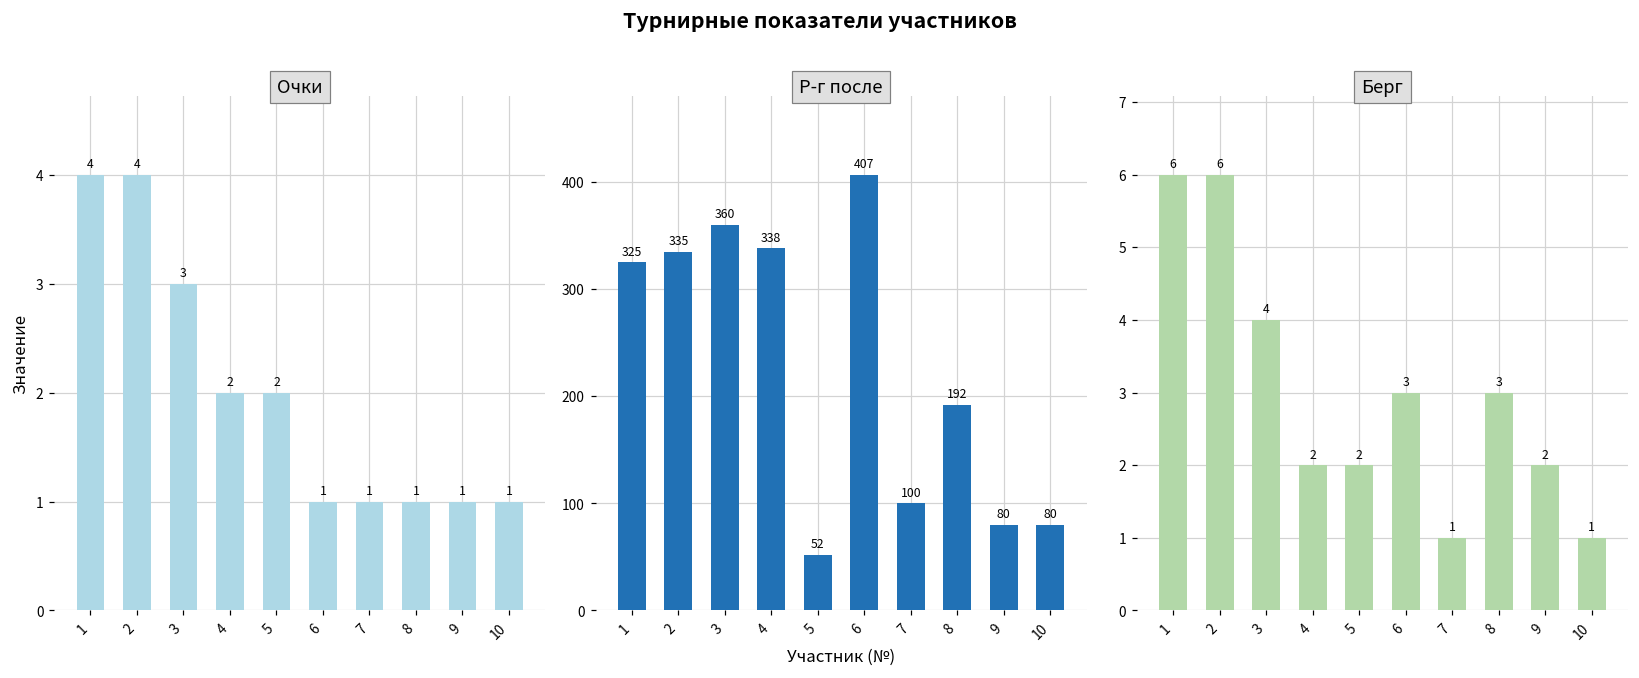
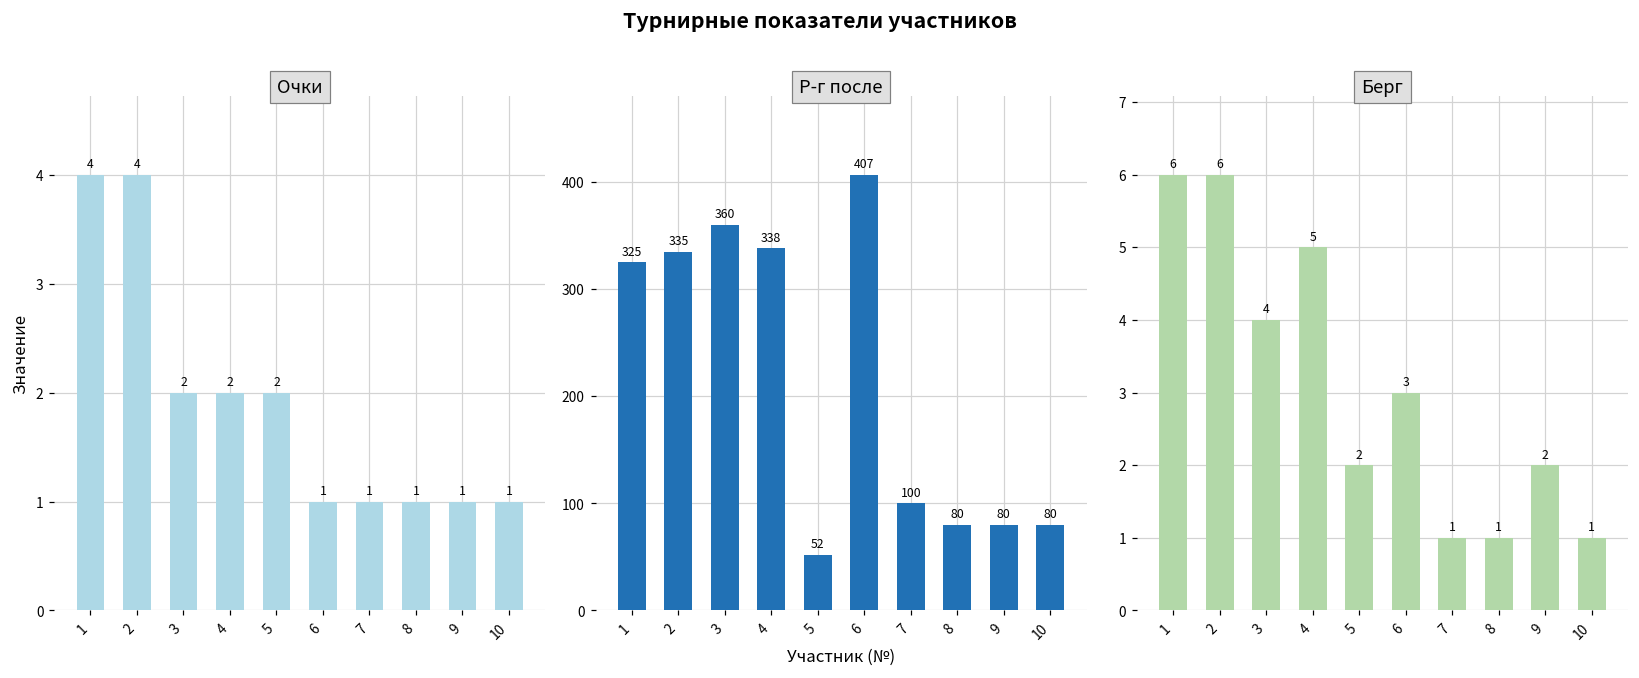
Очки, 3: 3 -> 2
Р-г после, 8: 192 -> 80
Берг, 4: 2 -> 5
Берг, 8: 3 -> 1
